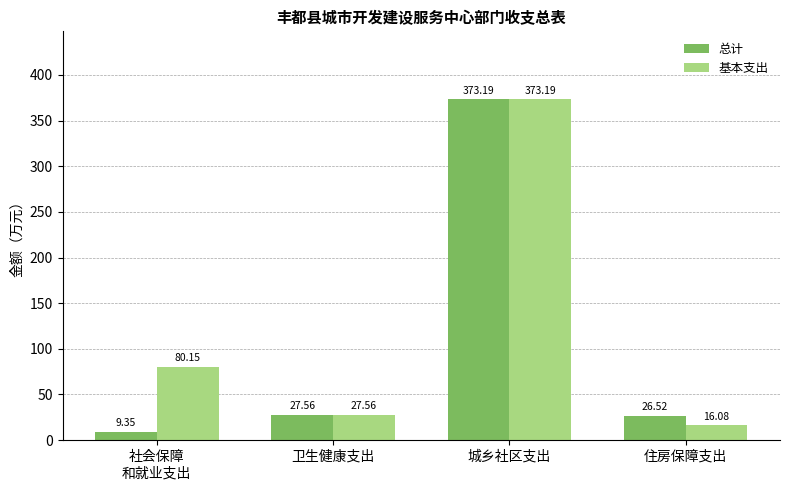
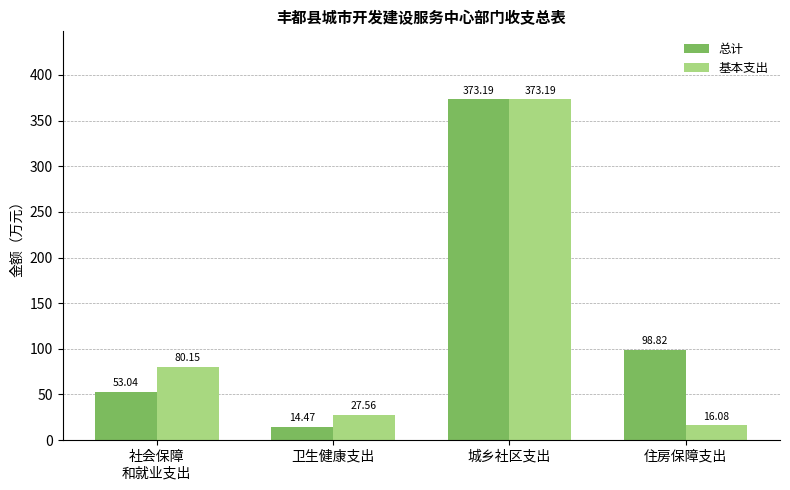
总计, 社会保障 和就业支出: 9.35 -> 53.04
总计, 卫生健康支出: 27.56 -> 14.47
总计, 住房保障支出: 26.52 -> 98.82
